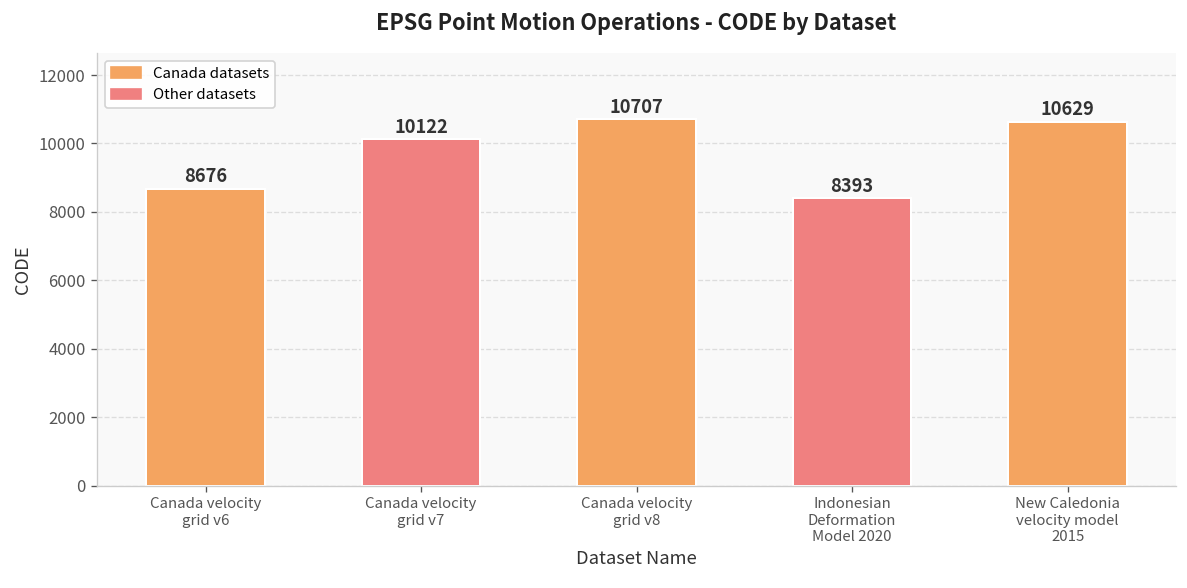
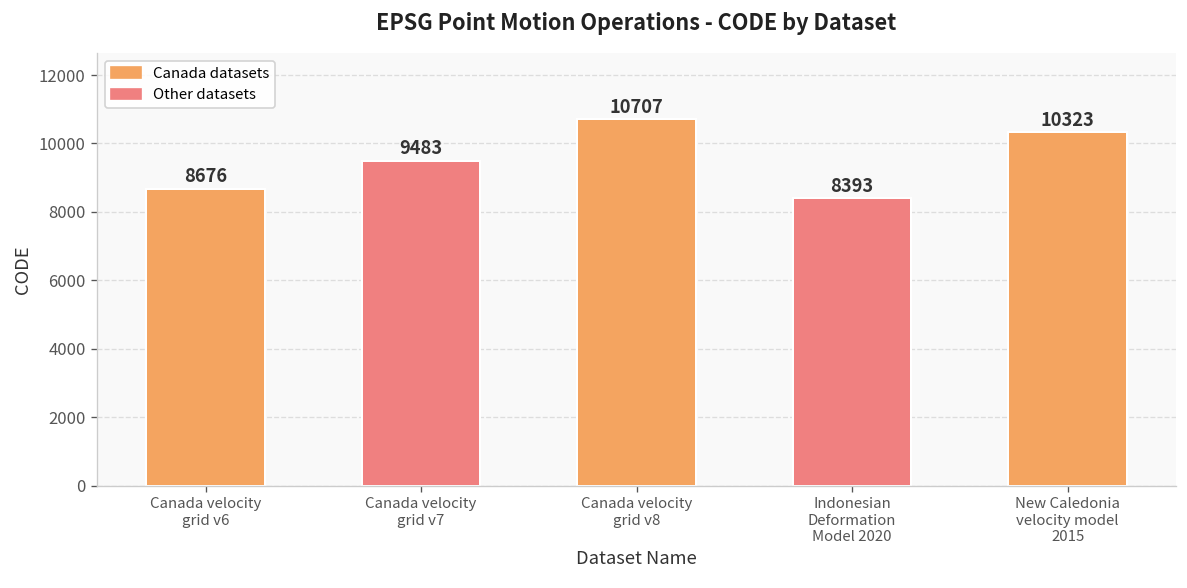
Canada velocity grid v7: 10122 -> 9483
New Caledonia velocity model 2015: 10629 -> 10323
